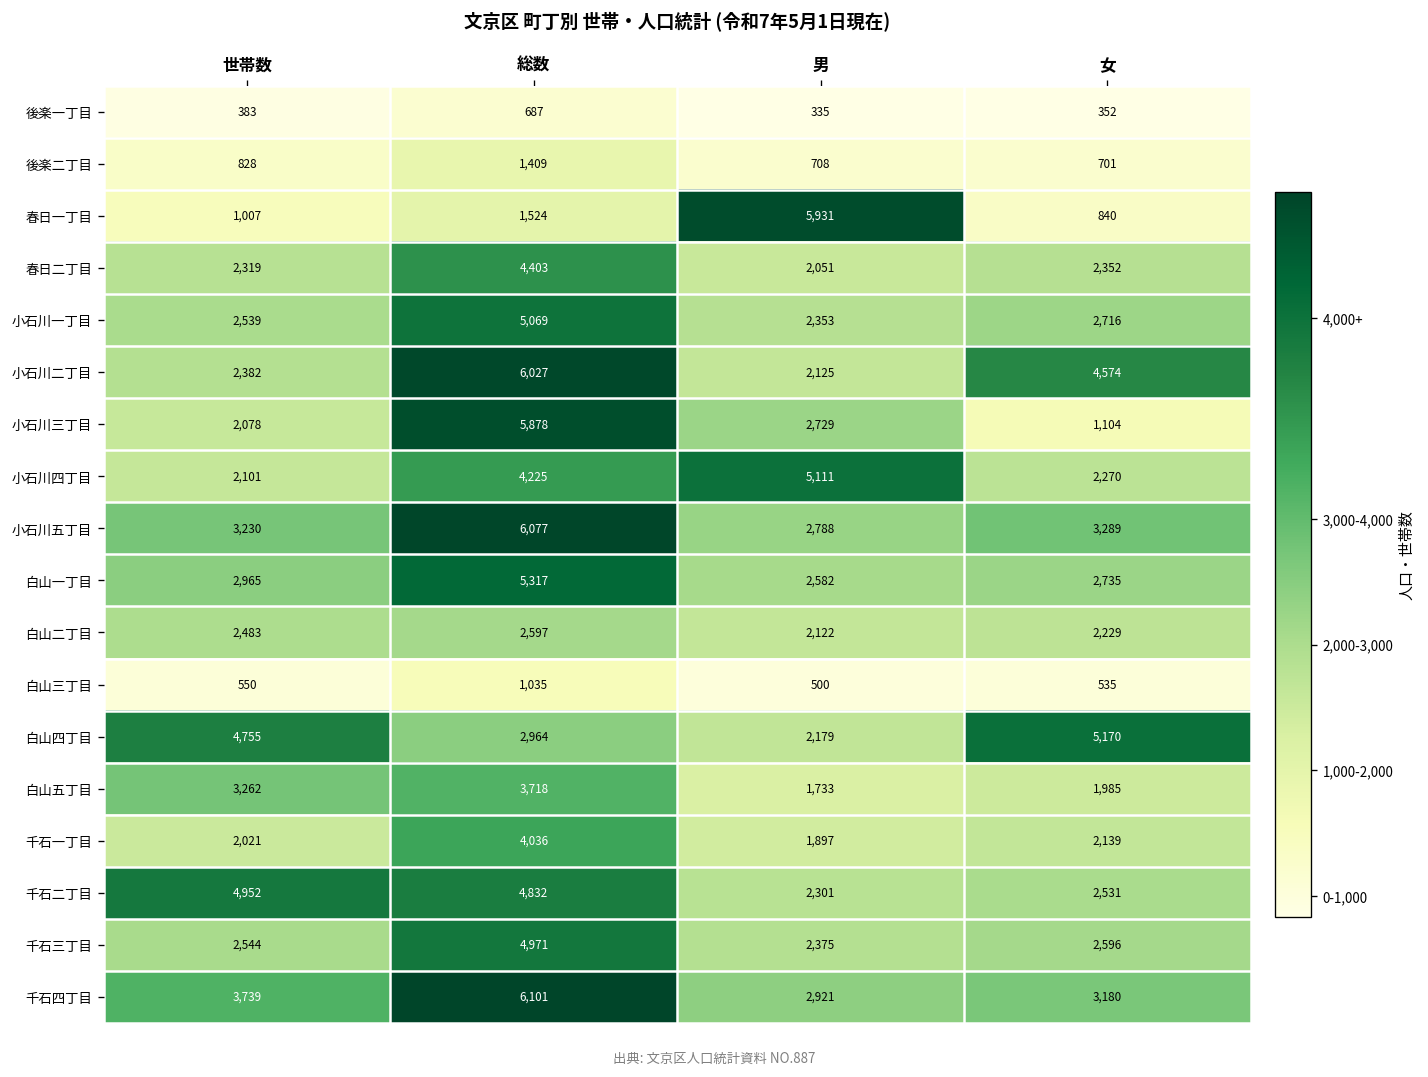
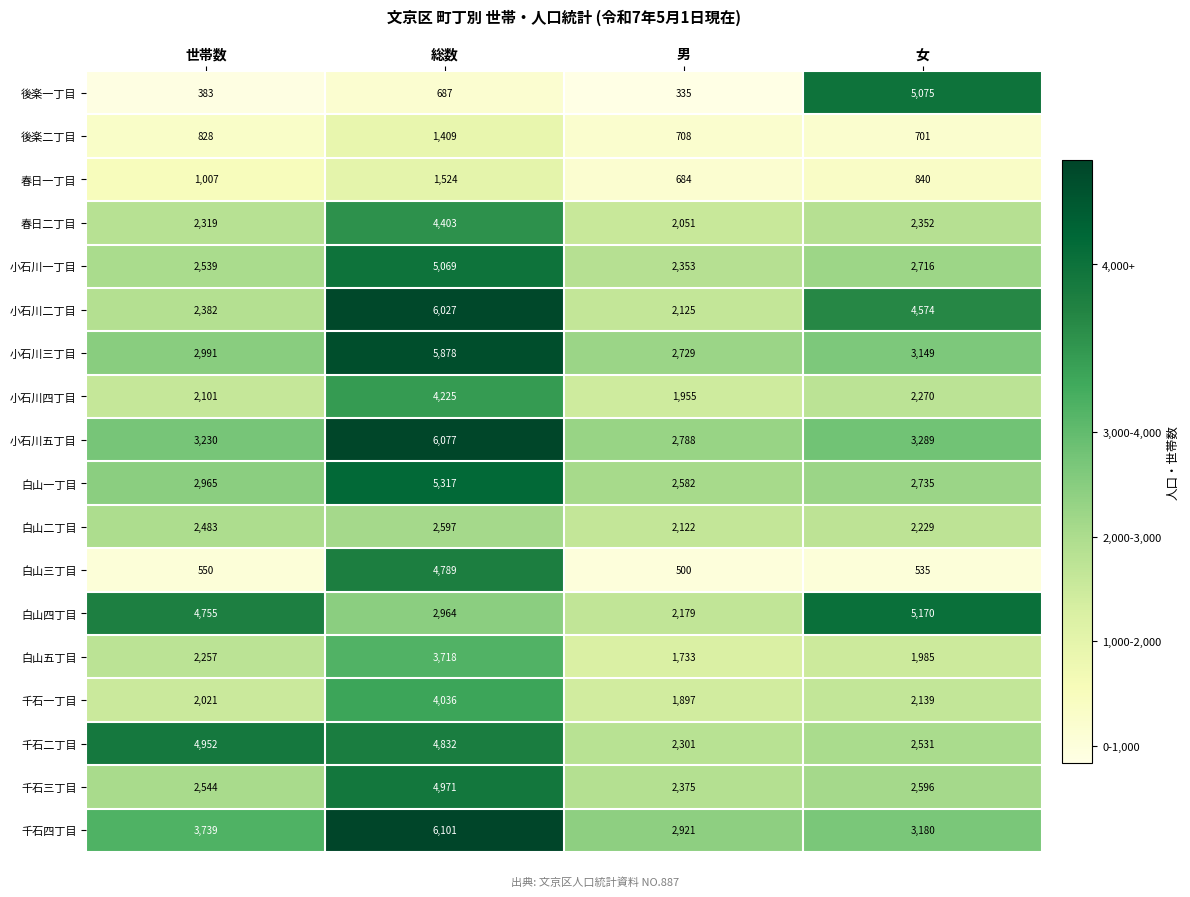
後楽一丁目, 女: 352 -> 5,075
春日一丁目, 男: 5,931 -> 684
小石川三丁目, 世帯数: 2,078 -> 2,991
小石川三丁目, 女: 1,104 -> 3,149
小石川四丁目, 男: 5,111 -> 1,955
白山三丁目, 総数: 1,035 -> 4,789
白山五丁目, 世帯数: 3,262 -> 2,257
